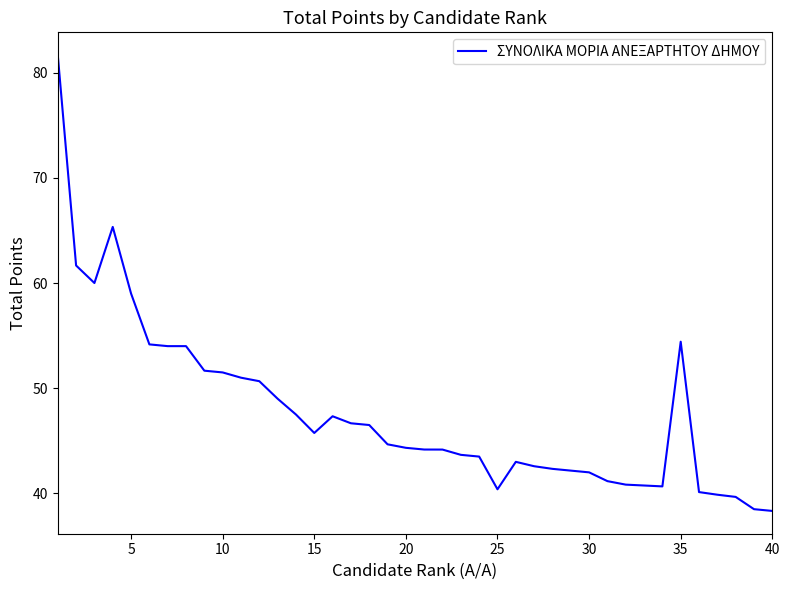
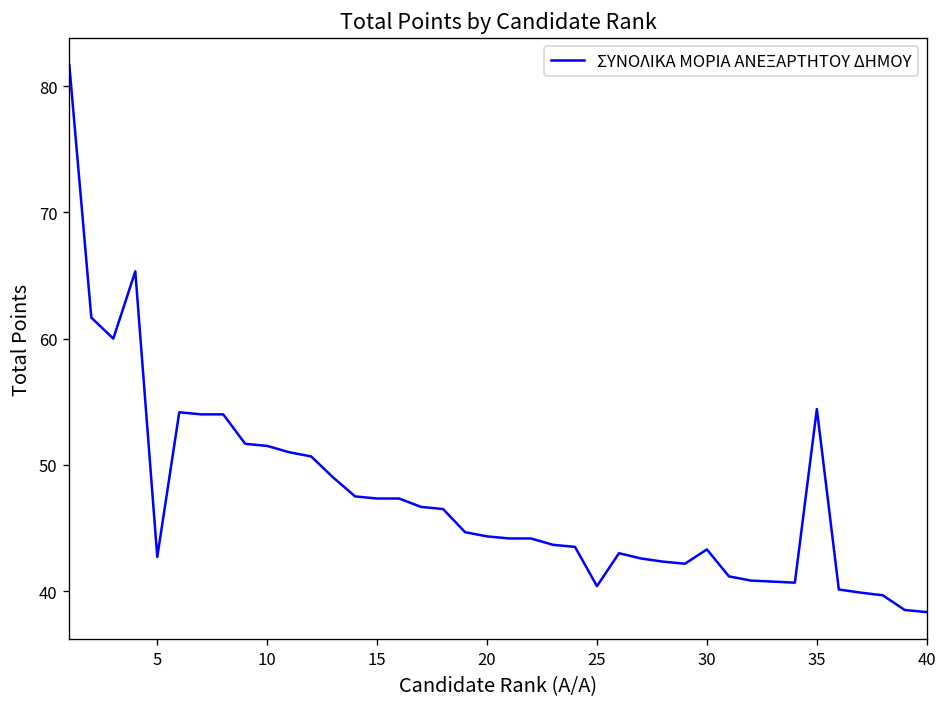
5: 59.0 -> 42.7
15: 45.7 -> 47.3
30: 42.0 -> 43.3
